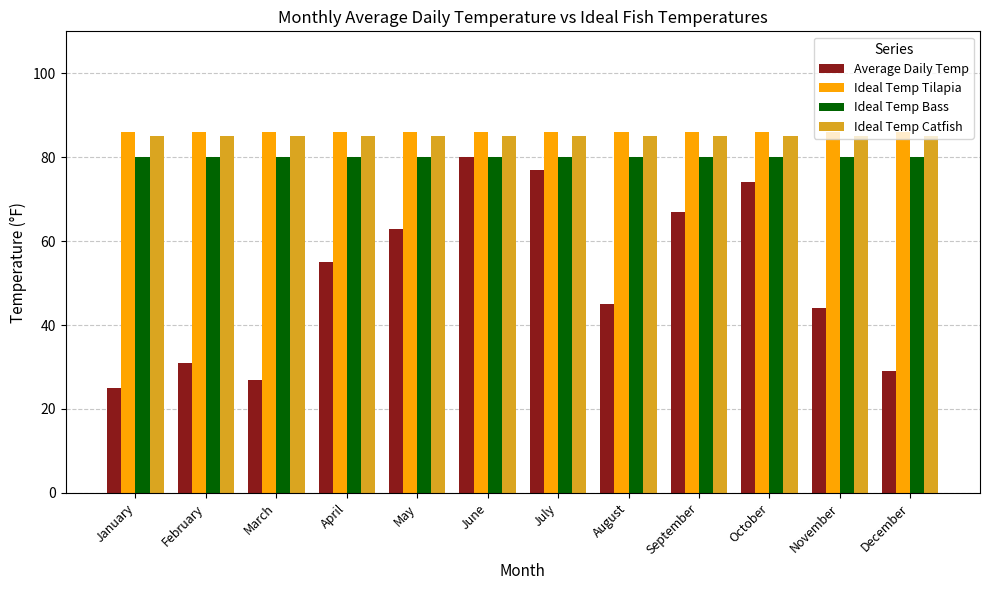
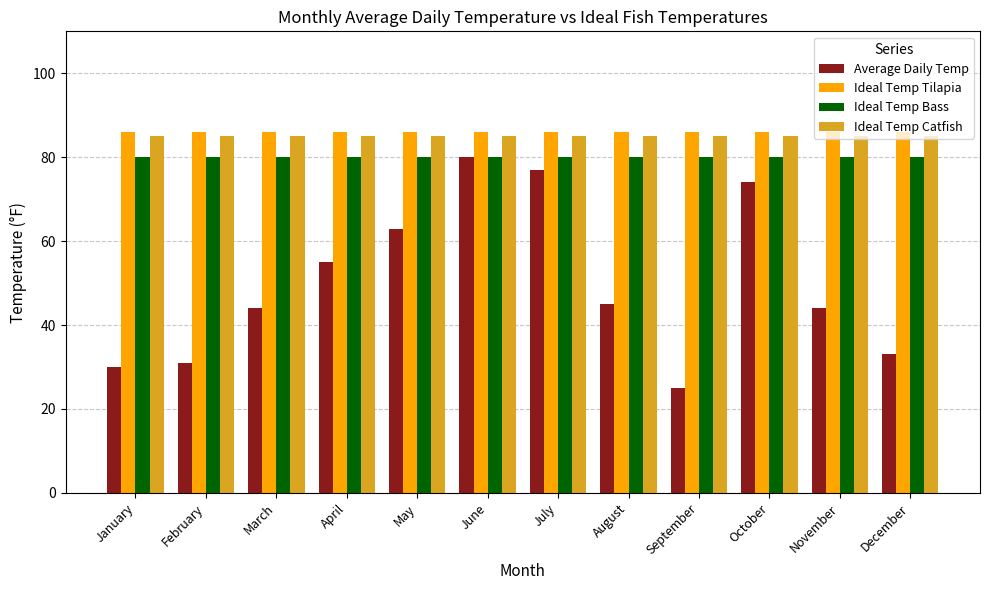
Average Daily Temp, January: 25 -> 30
Average Daily Temp, March: 27 -> 44
Average Daily Temp, September: 67 -> 25
Average Daily Temp, December: 29 -> 33
